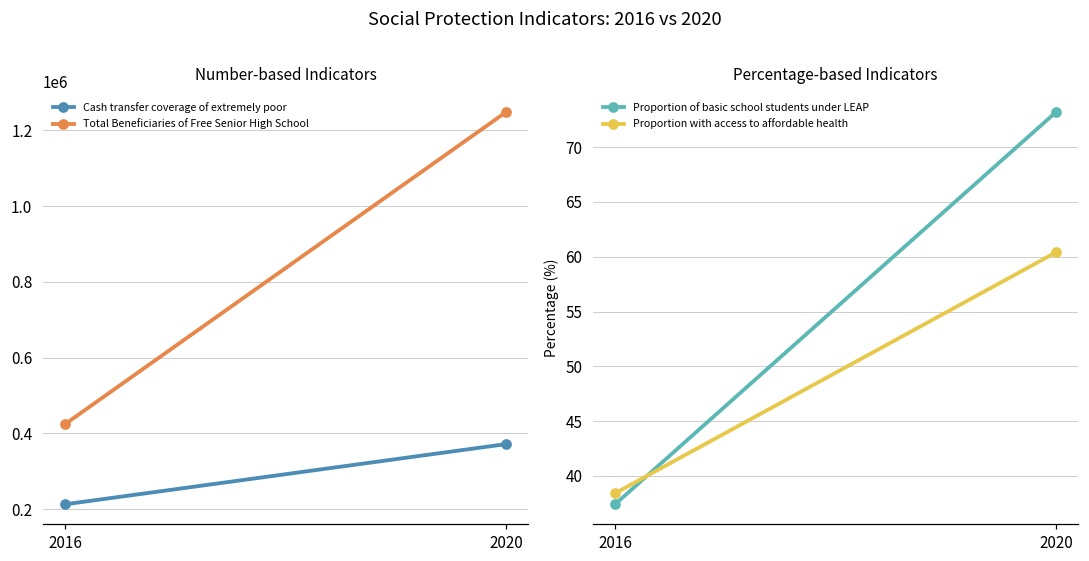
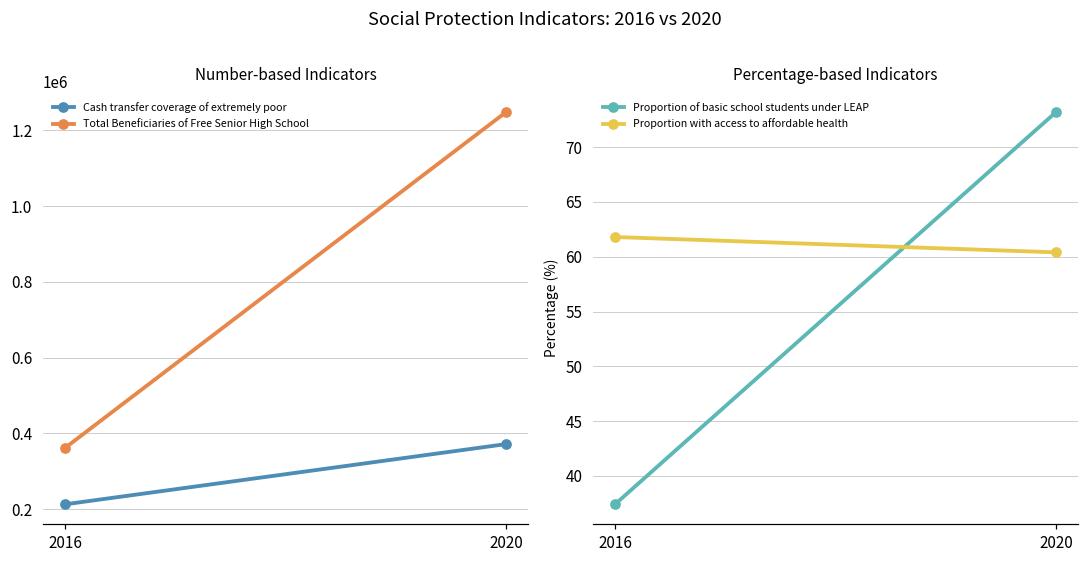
Number-based Indicators, Total Beneficiaries of Free Senior High School, 2016: 420000 -> 360000
Percentage-based Indicators, Proportion with access to affordable health, 2016: 38 -> 62
